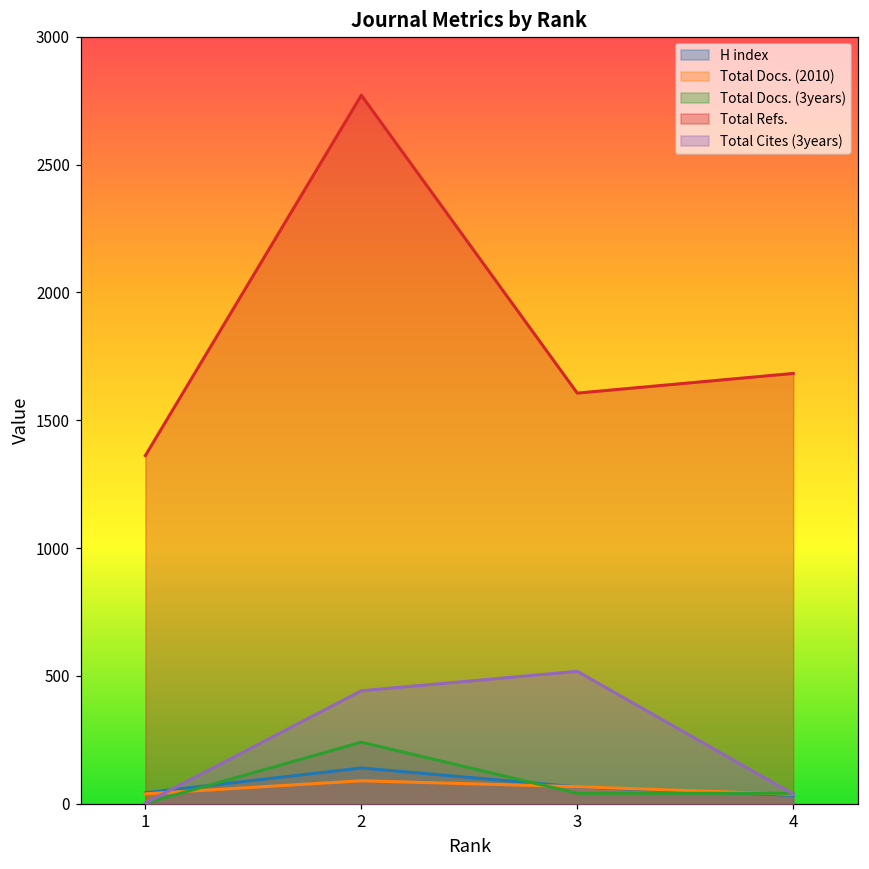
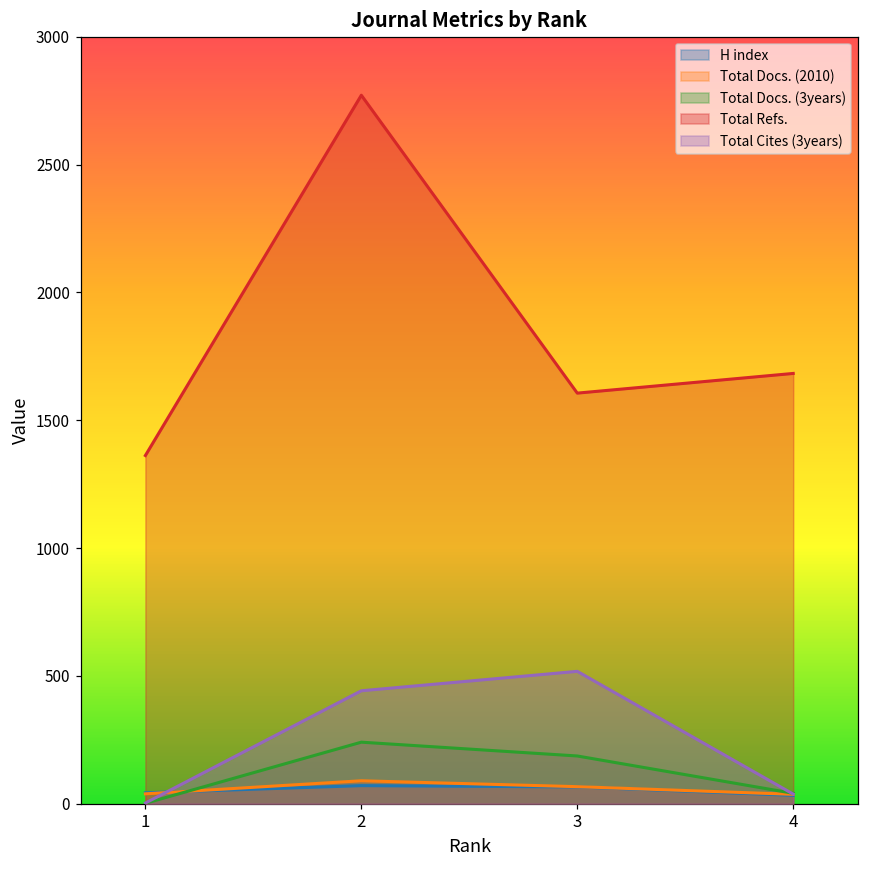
H index, 2: 140 -> 70
Total Docs. (3years), 3: 40 -> 190
